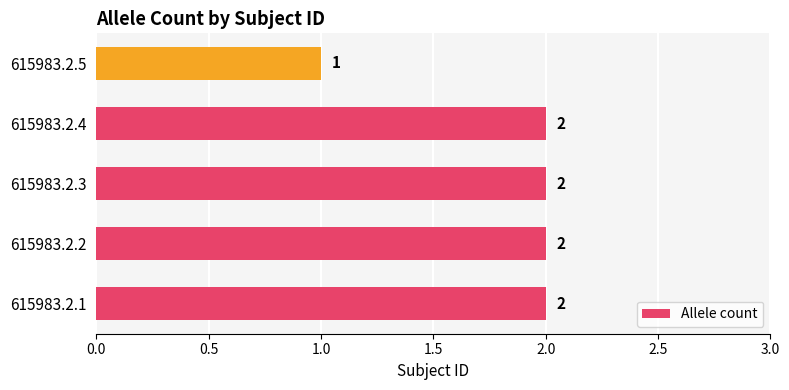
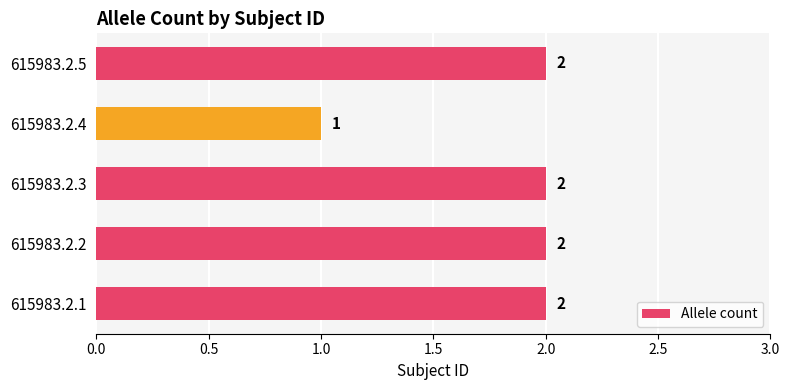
615983.2.5: 1 -> 2
615983.2.4: 2 -> 1
